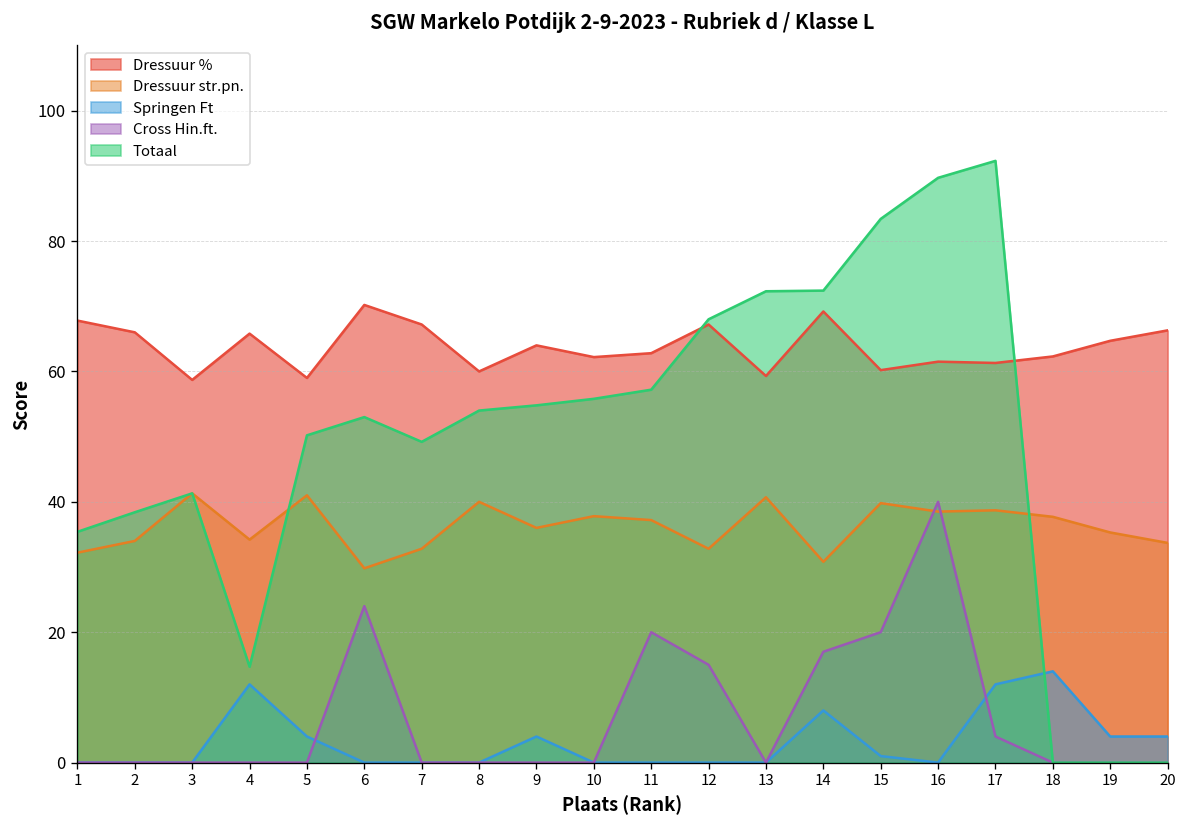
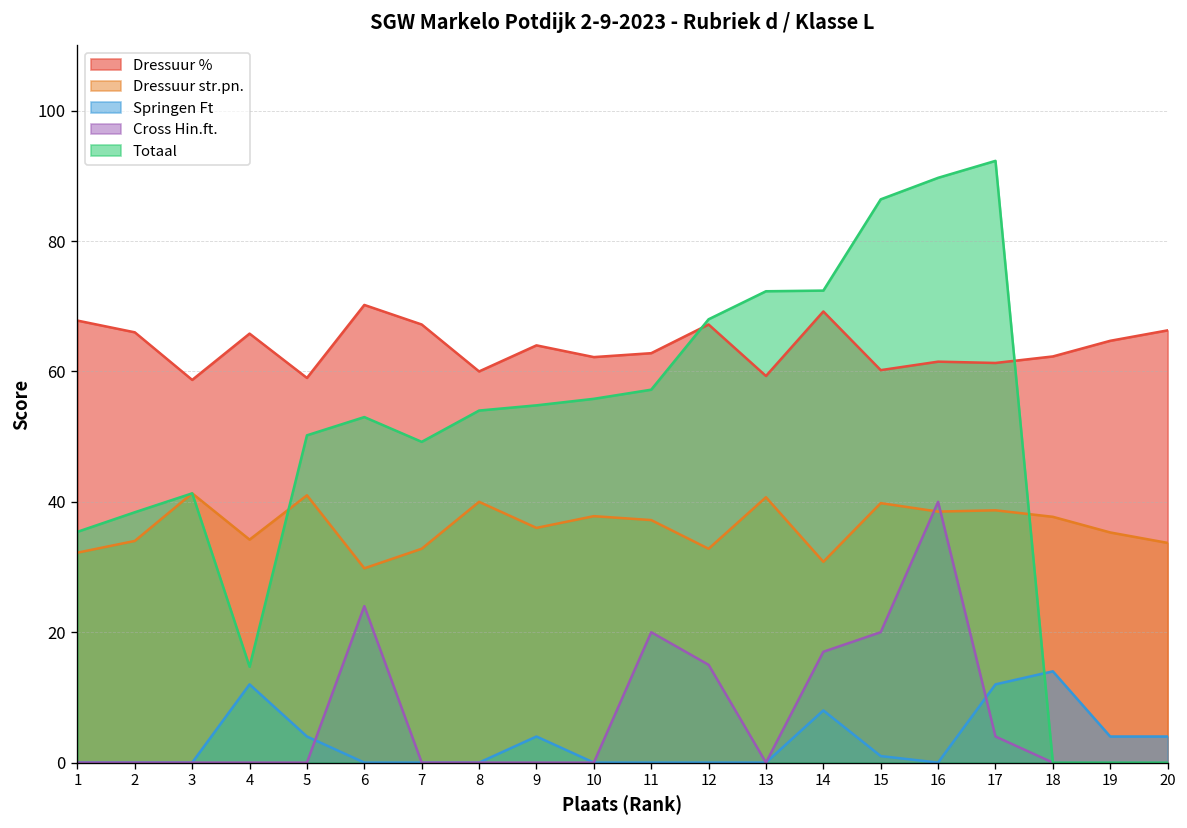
Totaal, 15: 83 -> 86
